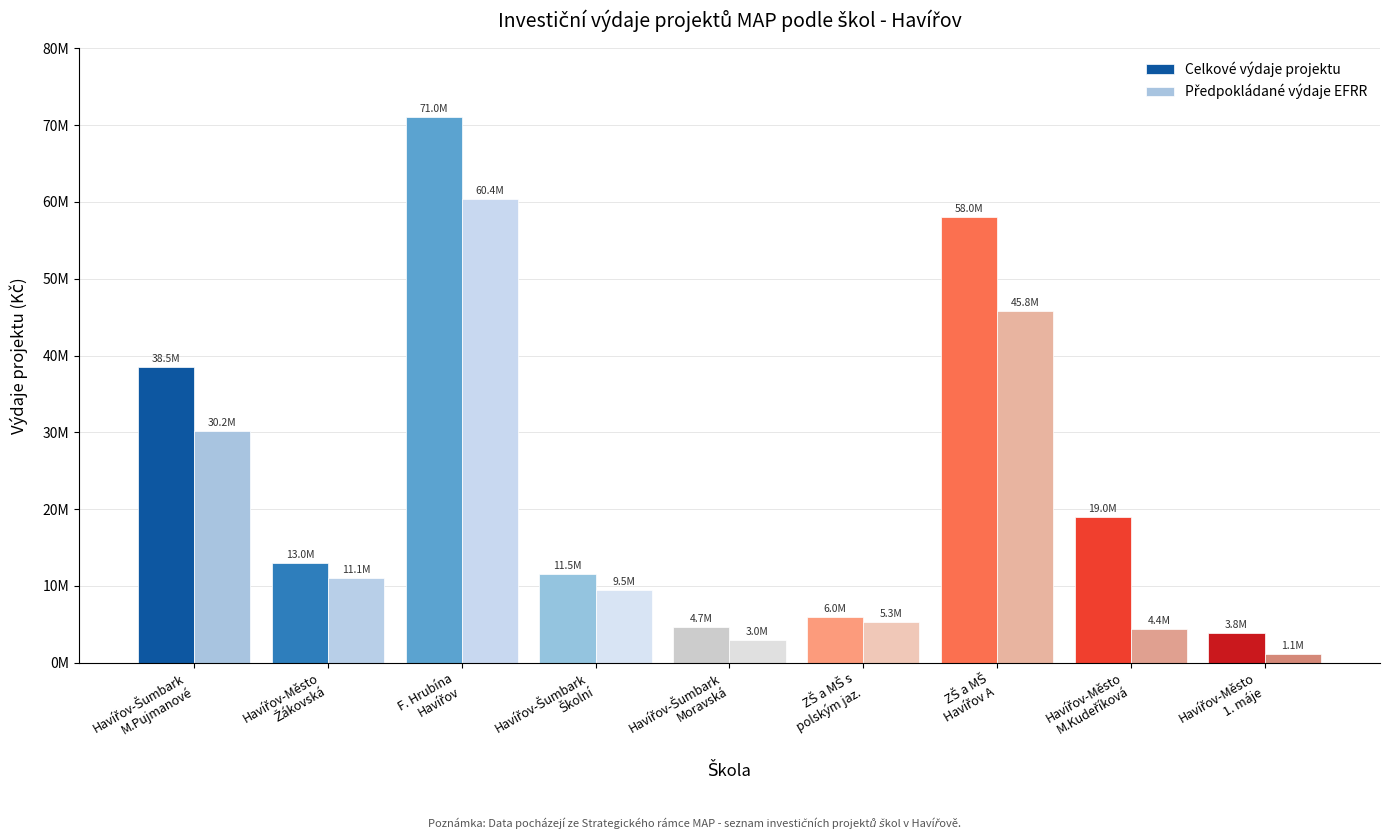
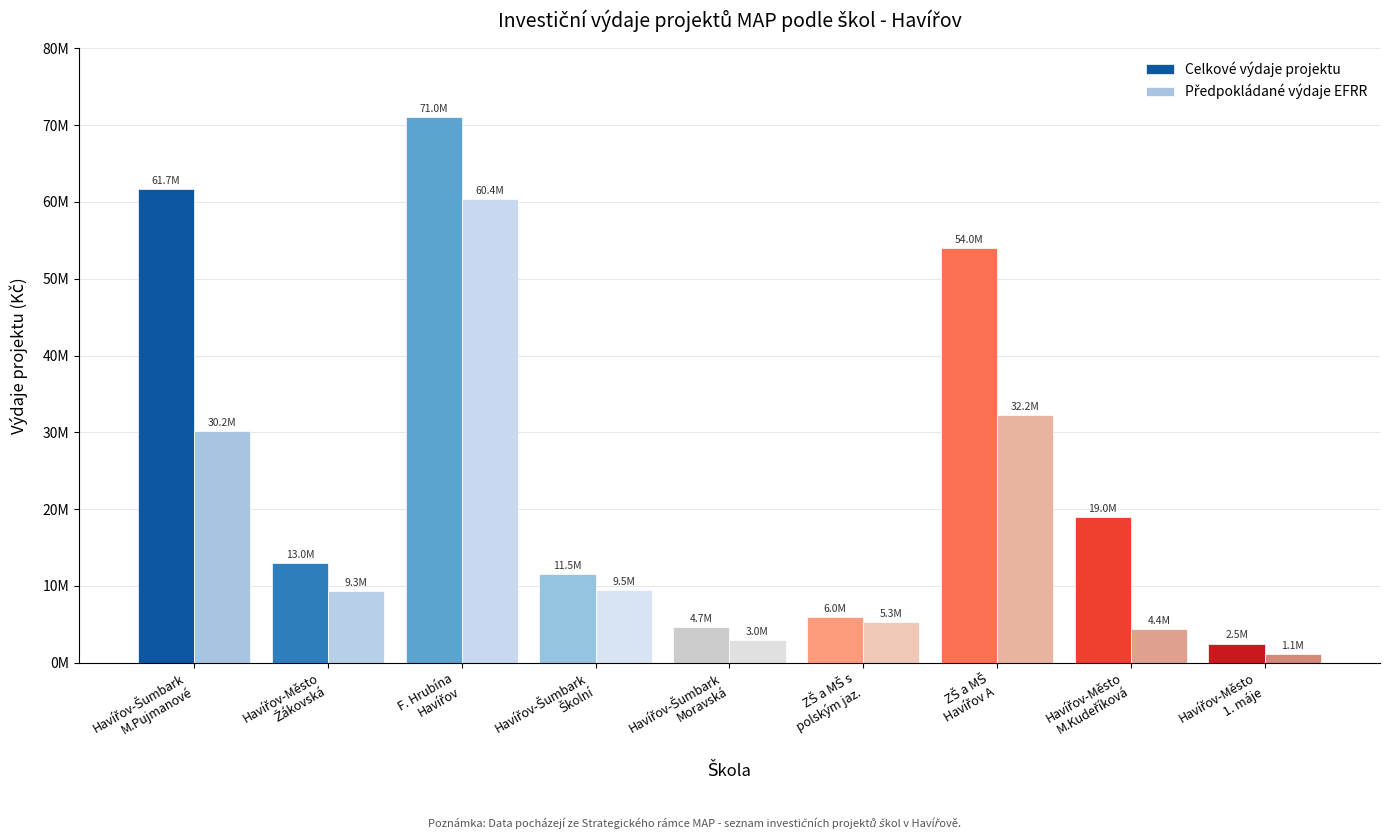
Celkové výdaje projektu, Havířov-Šumbark M.Pujmanové: 38.5M -> 61.7M
Předpokládané výdaje EFRR, Havířov-Město Žákovská: 11.1M -> 9.3M
Celkové výdaje projektu, ZŠ a MŠ Havířov A: 58.0M -> 54.0M
Předpokládané výdaje EFRR, ZŠ a MŠ Havířov A: 45.8M -> 32.2M
Celkové výdaje projektu, Havířov-Město 1. máje: 3.8M -> 2.5M
